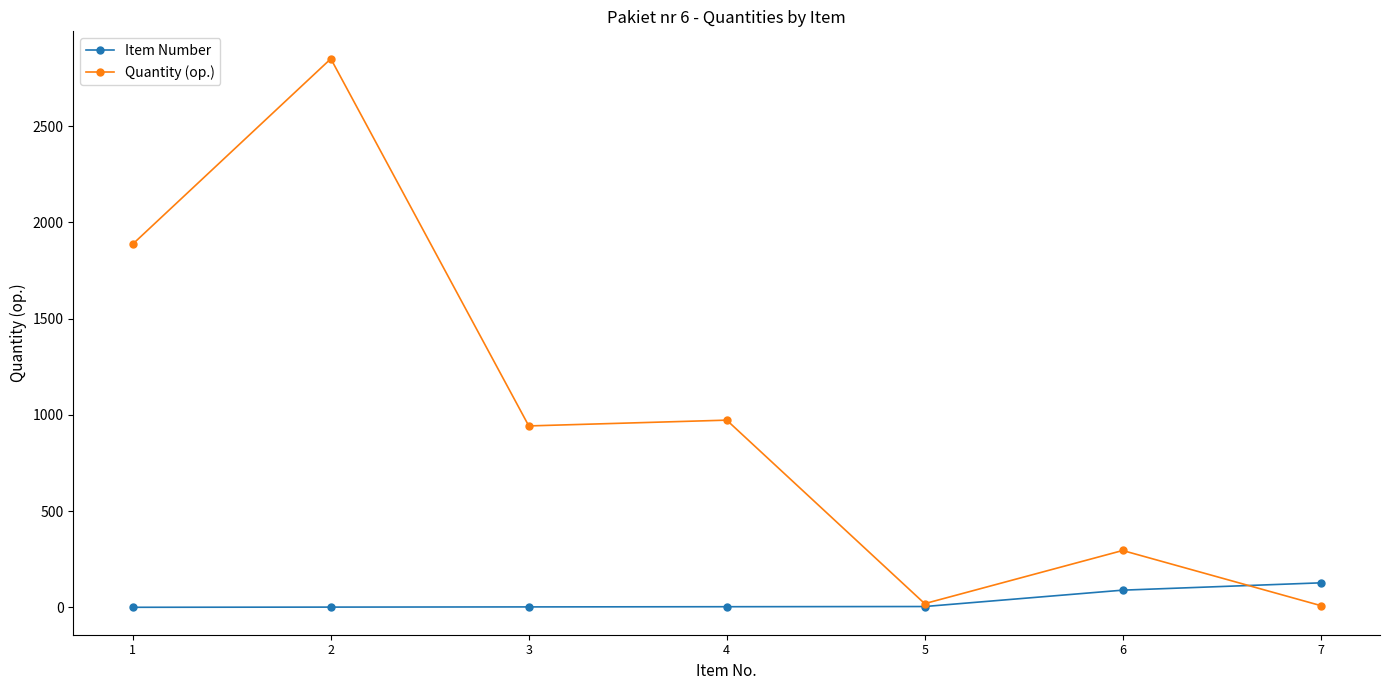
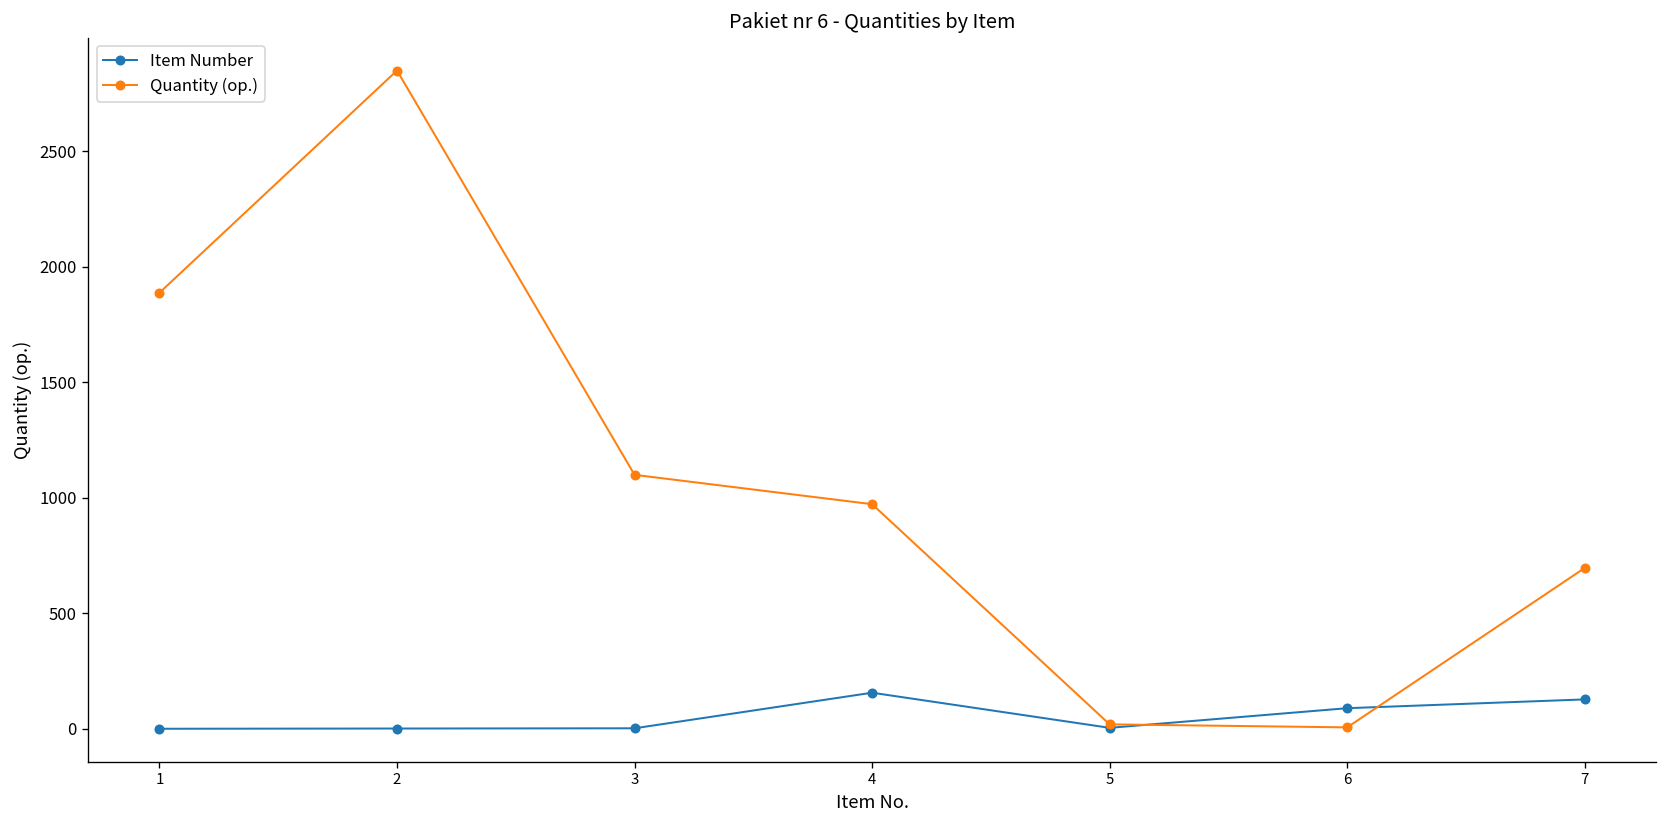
Quantity (op.), 3: 940 -> 1100
Item Number, 4: 0 -> 160
Quantity (op.), 6: 300 -> 10
Quantity (op.), 7: 10 -> 700
